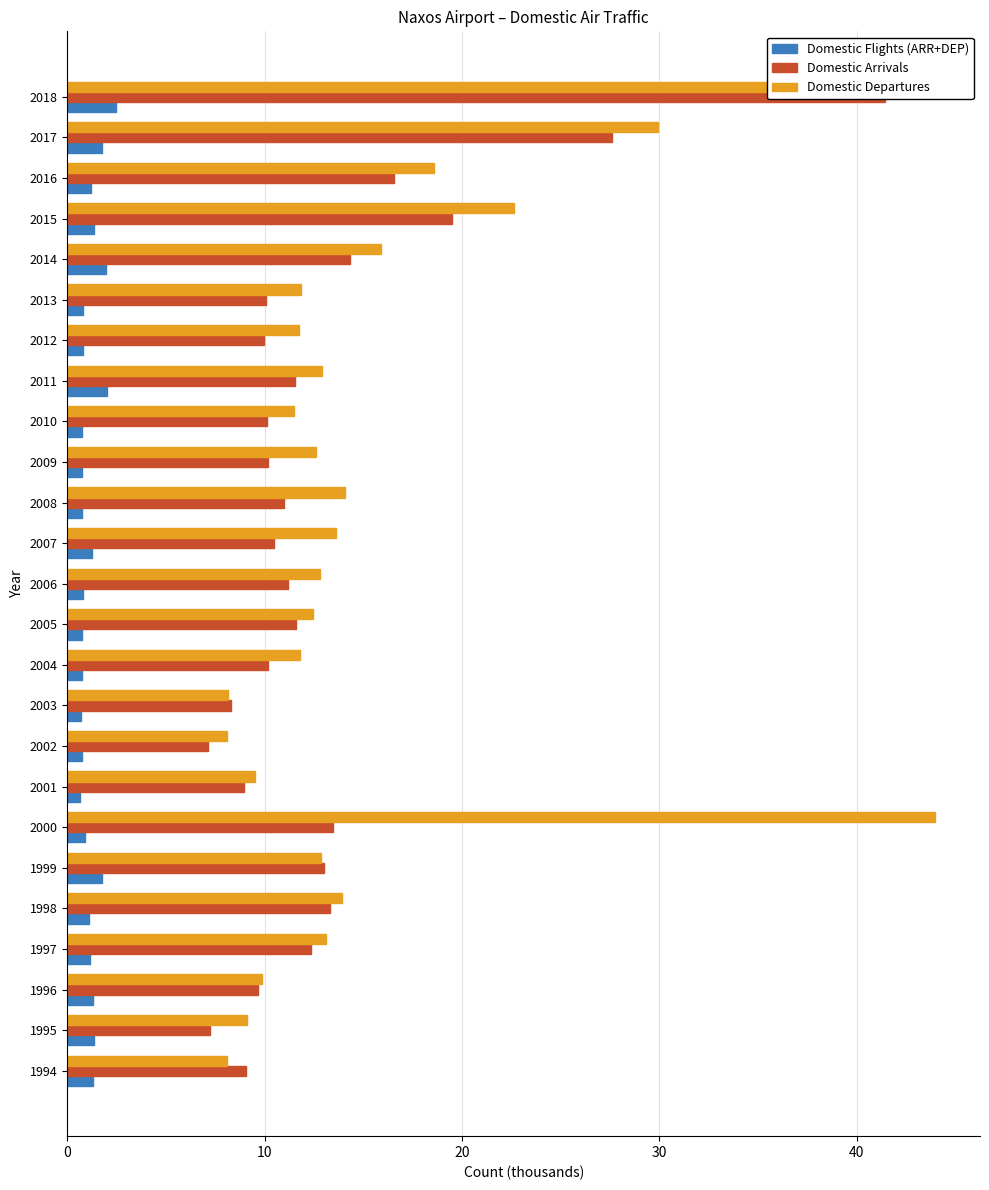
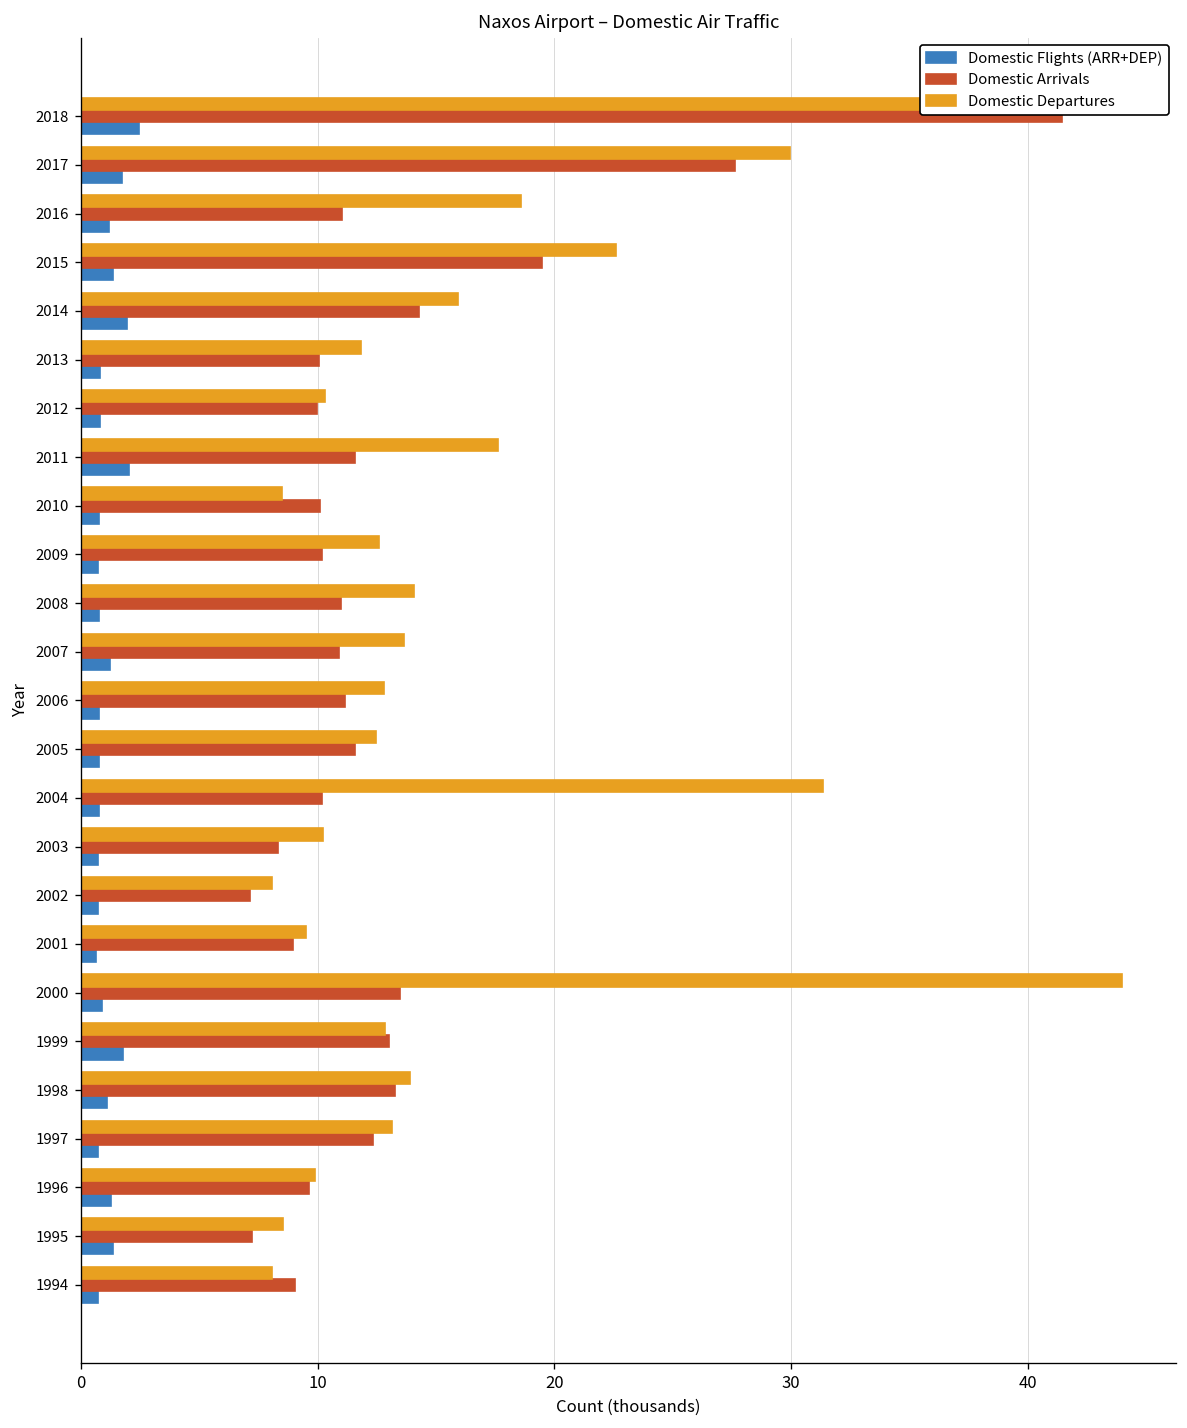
Domestic Arrivals, 2016: 16.5 -> 11.0
Domestic Departures, 2012: 11.8 -> 10.3
Domestic Departures, 2011: 12.9 -> 17.6
Domestic Departures, 2010: 11.5 -> 8.5
Domestic Arrivals, 2007: 10.5 -> 10.9
Domestic Departures, 2004: 11.8 -> 31.3
Domestic Departures, 2003: 8.2 -> 10.2
Domestic Flights (ARR+DEP), 1997: 1.1 -> 0.7
Domestic Departures, 1995: 9.1 -> 8.5
Domestic Flights (ARR+DEP), 1994: 1.3 -> 0.7
